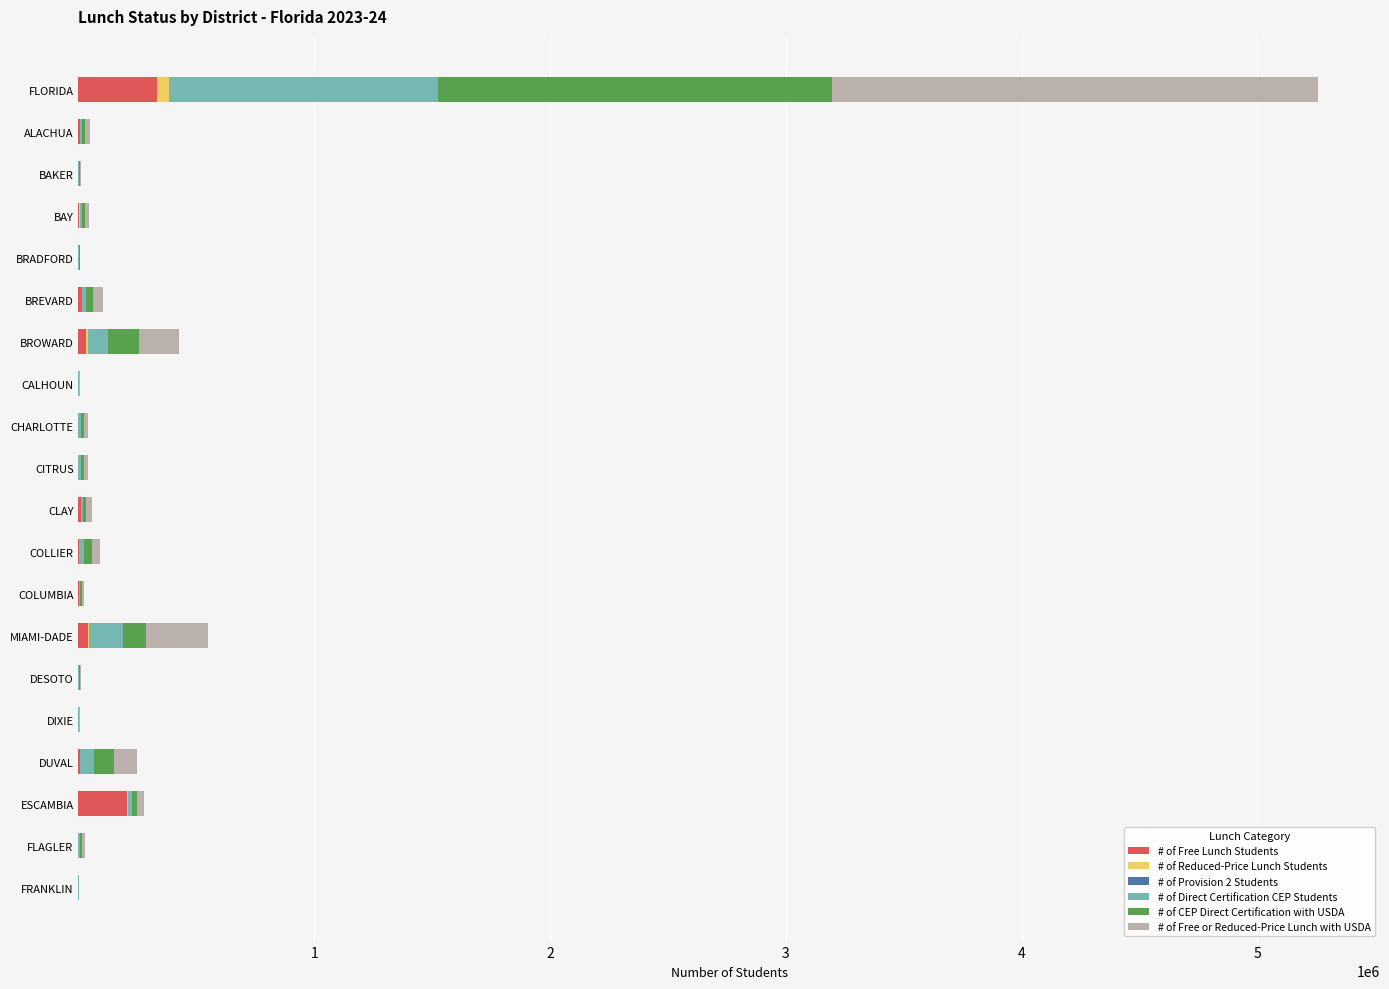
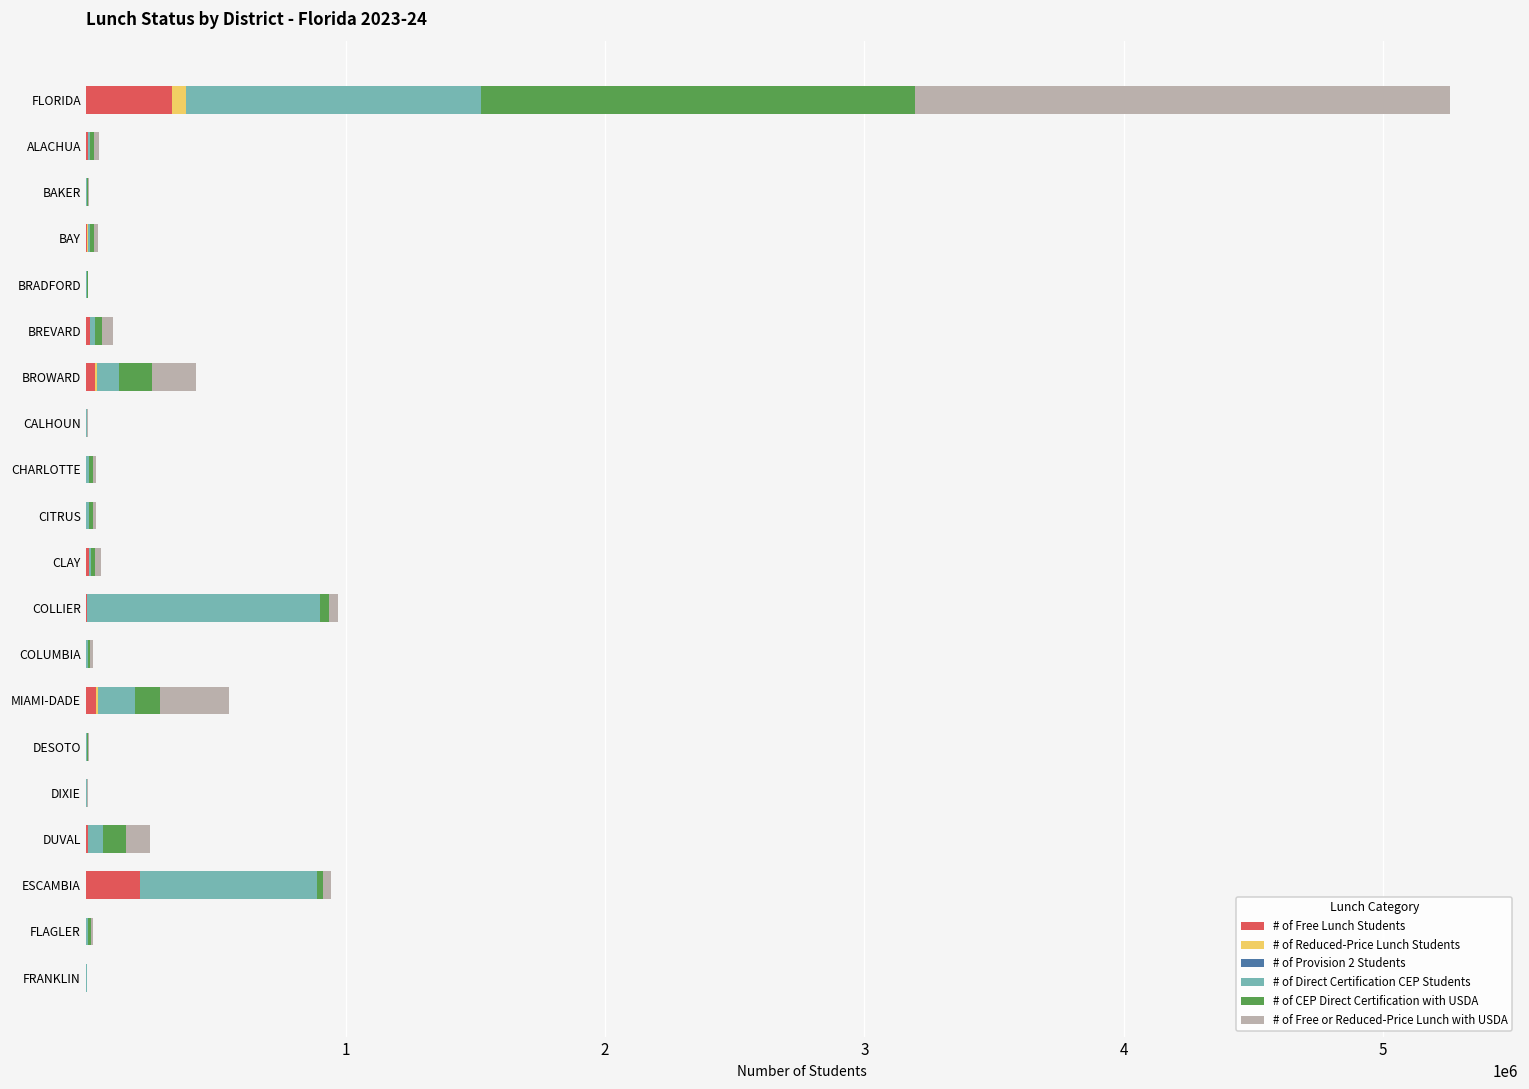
# of Direct Certification CEP Students, COLLIER: 20000 -> 900000
# of Direct Certification CEP Students, ESCAMBIA: 20000 -> 680000
